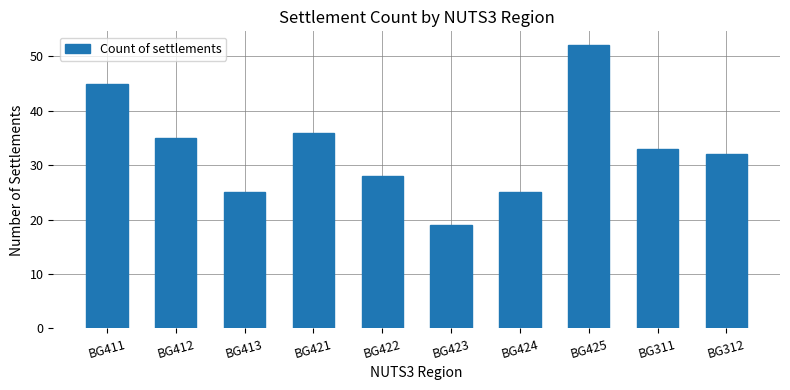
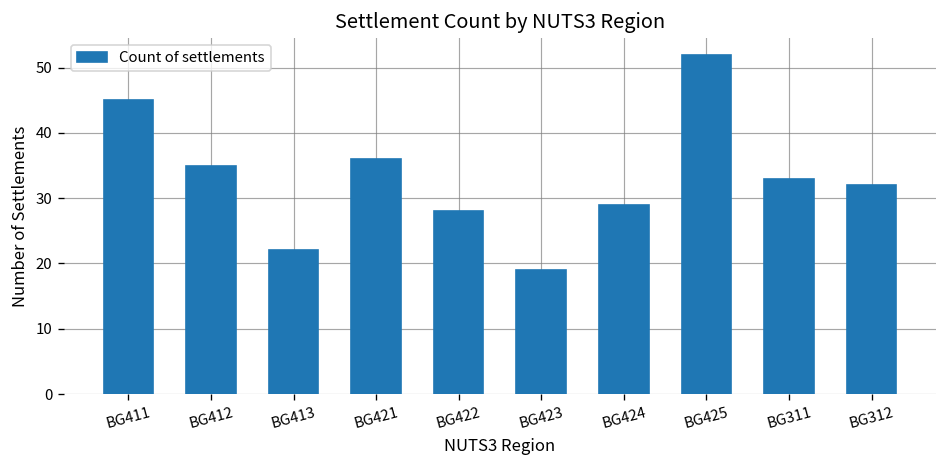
BG413: 25 -> 22
BG424: 25 -> 29
